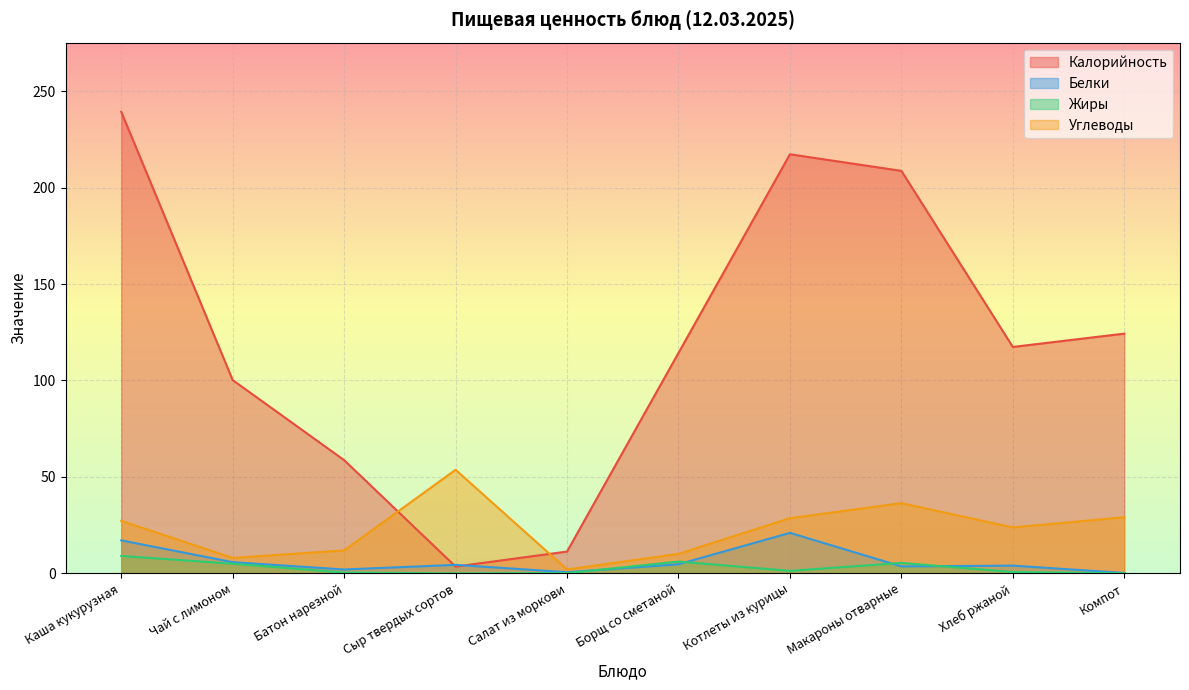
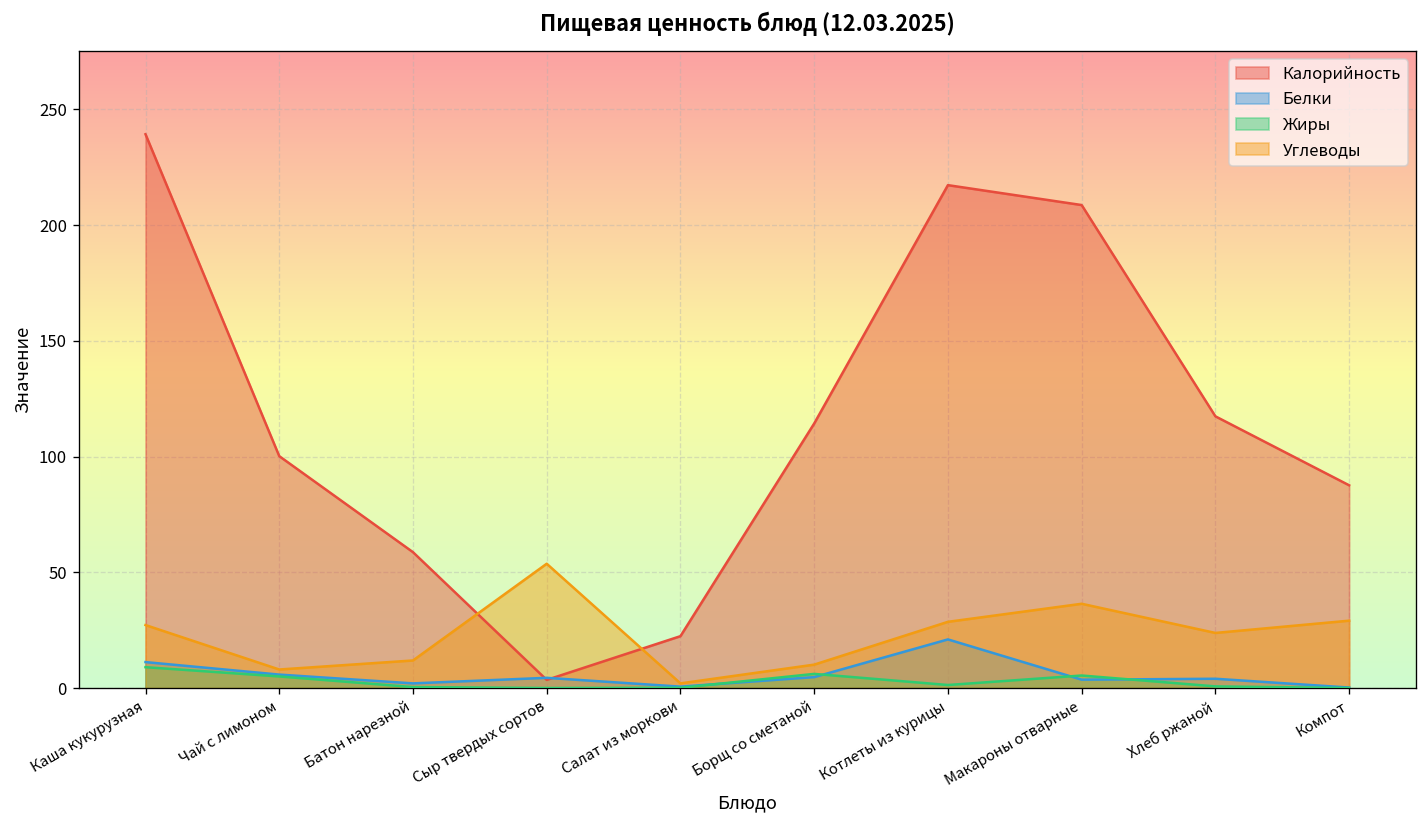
Белки, Каша кукурузная: 17 -> 11
Калорийность, Салат из моркови: 11 -> 22
Калорийность, Компот: 124 -> 88
